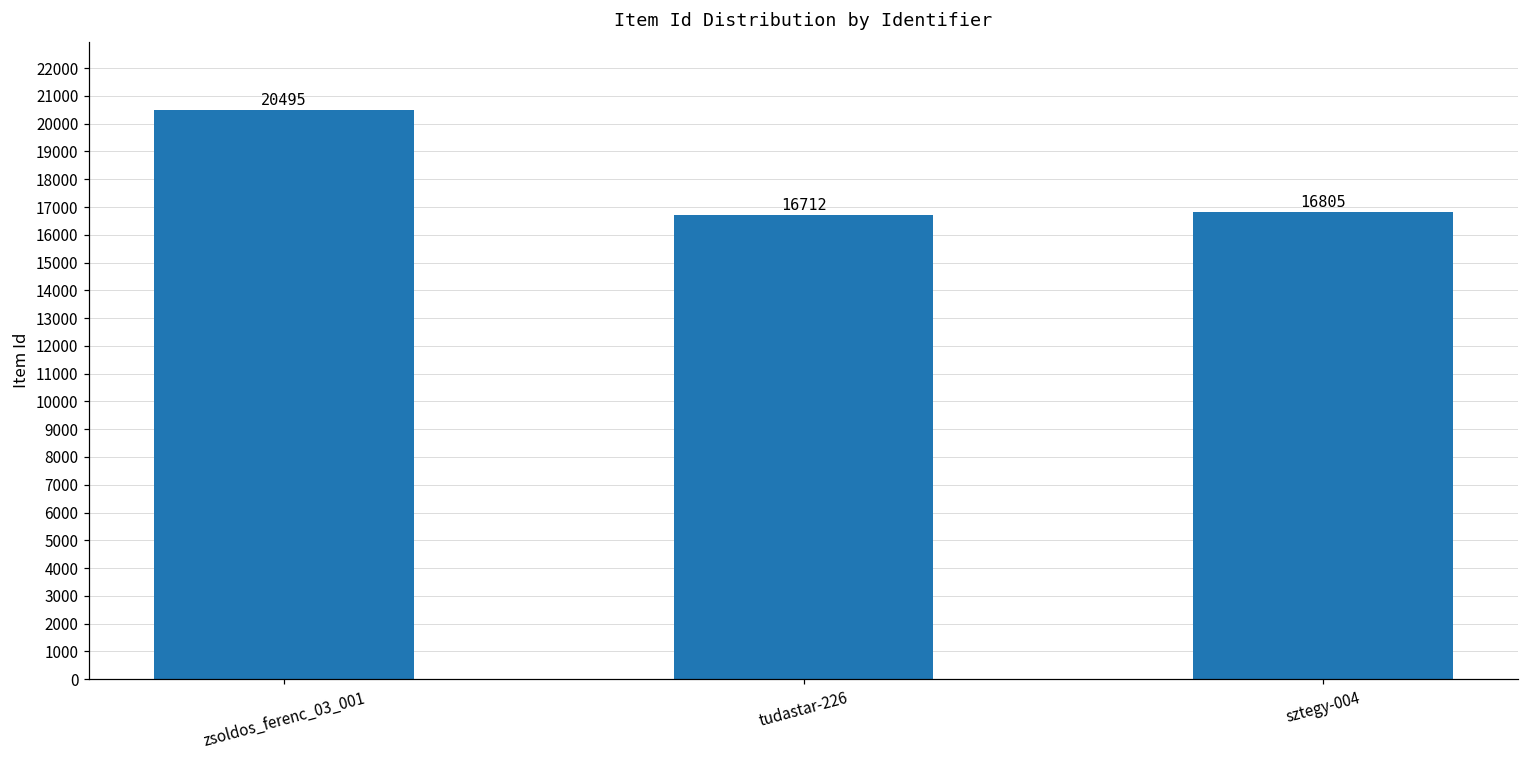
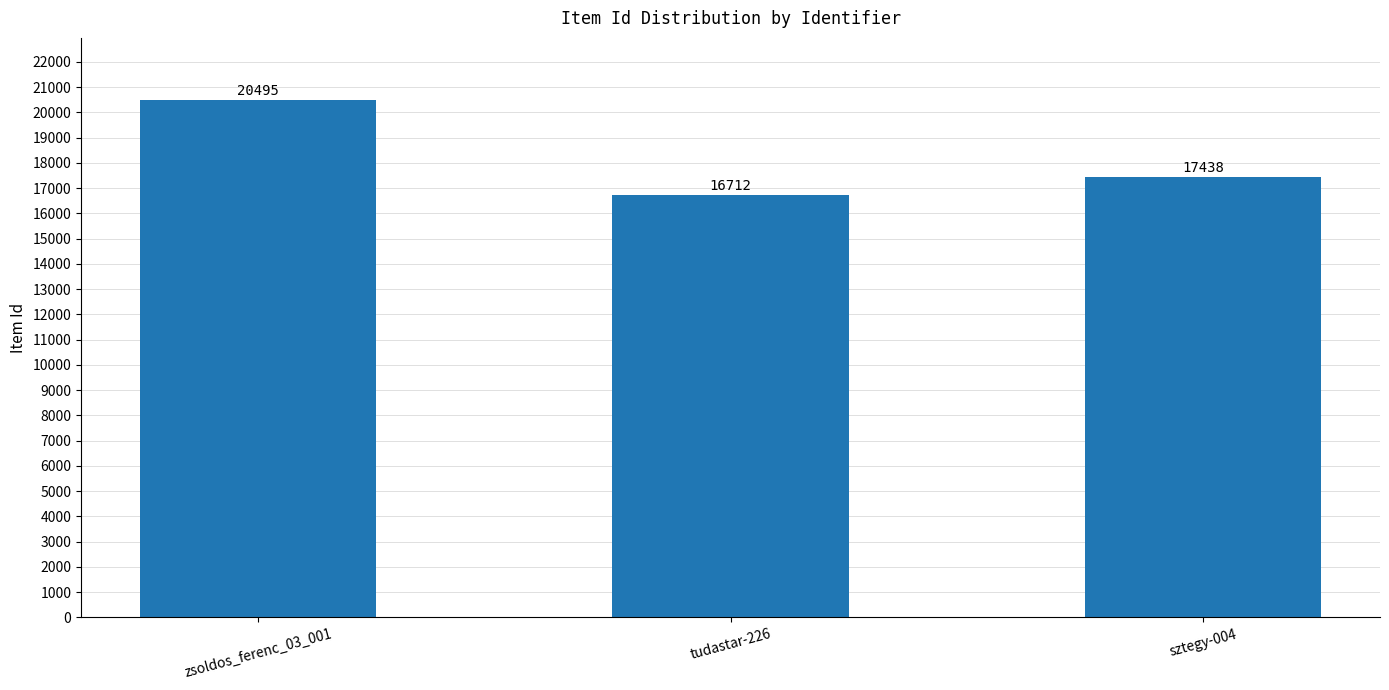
sztegy-004: 16805 -> 17438
